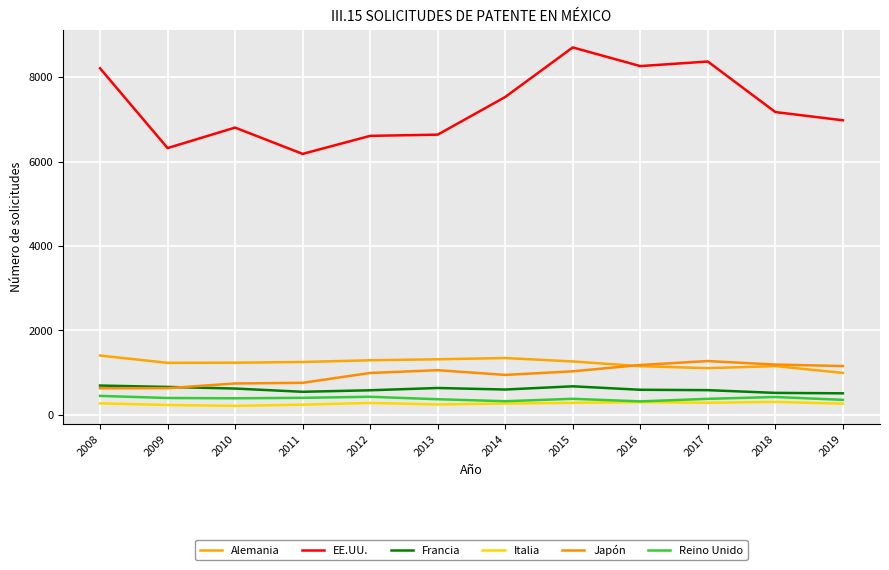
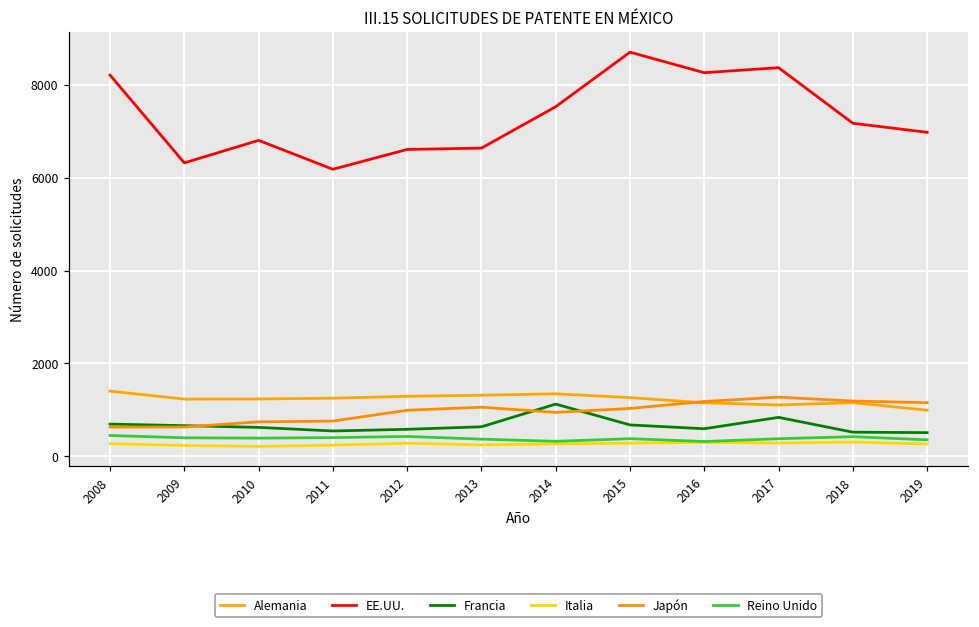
Francia, 2014: 600 -> 1100
Francia, 2017: 600 -> 800
